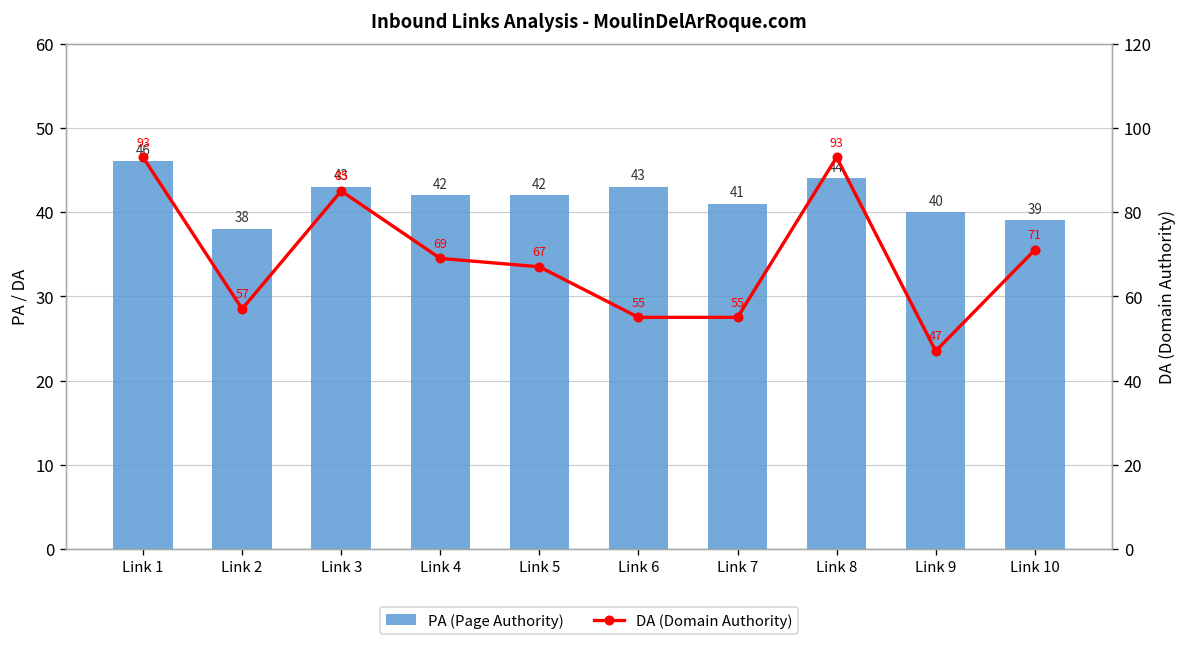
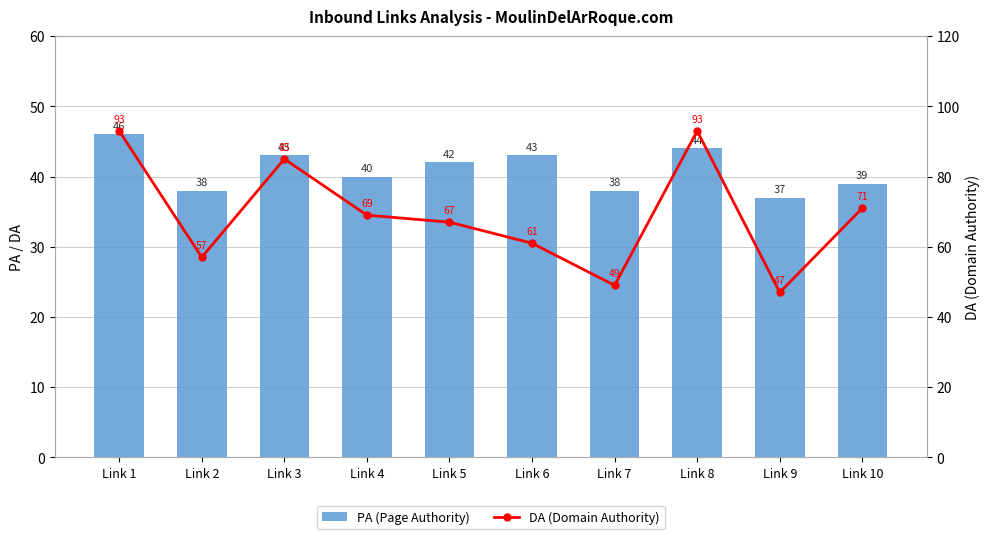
PA (Page Authority), Link 4: 42 -> 40
PA (Page Authority), Link 7: 41 -> 38
PA (Page Authority), Link 9: 40 -> 37
DA (Domain Authority), Link 6: 55 -> 61
DA (Domain Authority), Link 7: 55 -> 49
